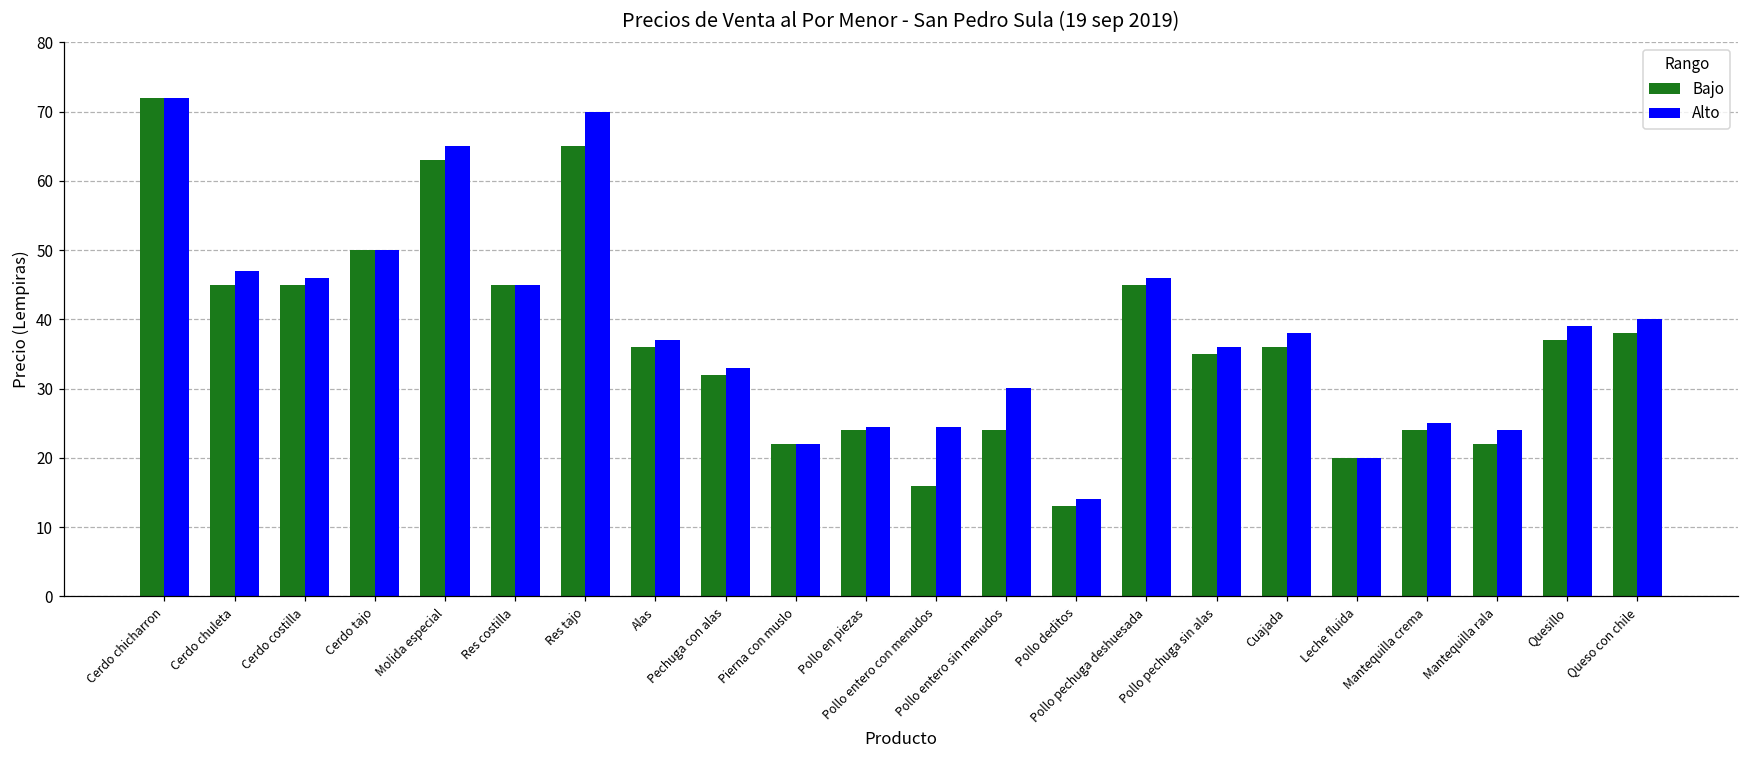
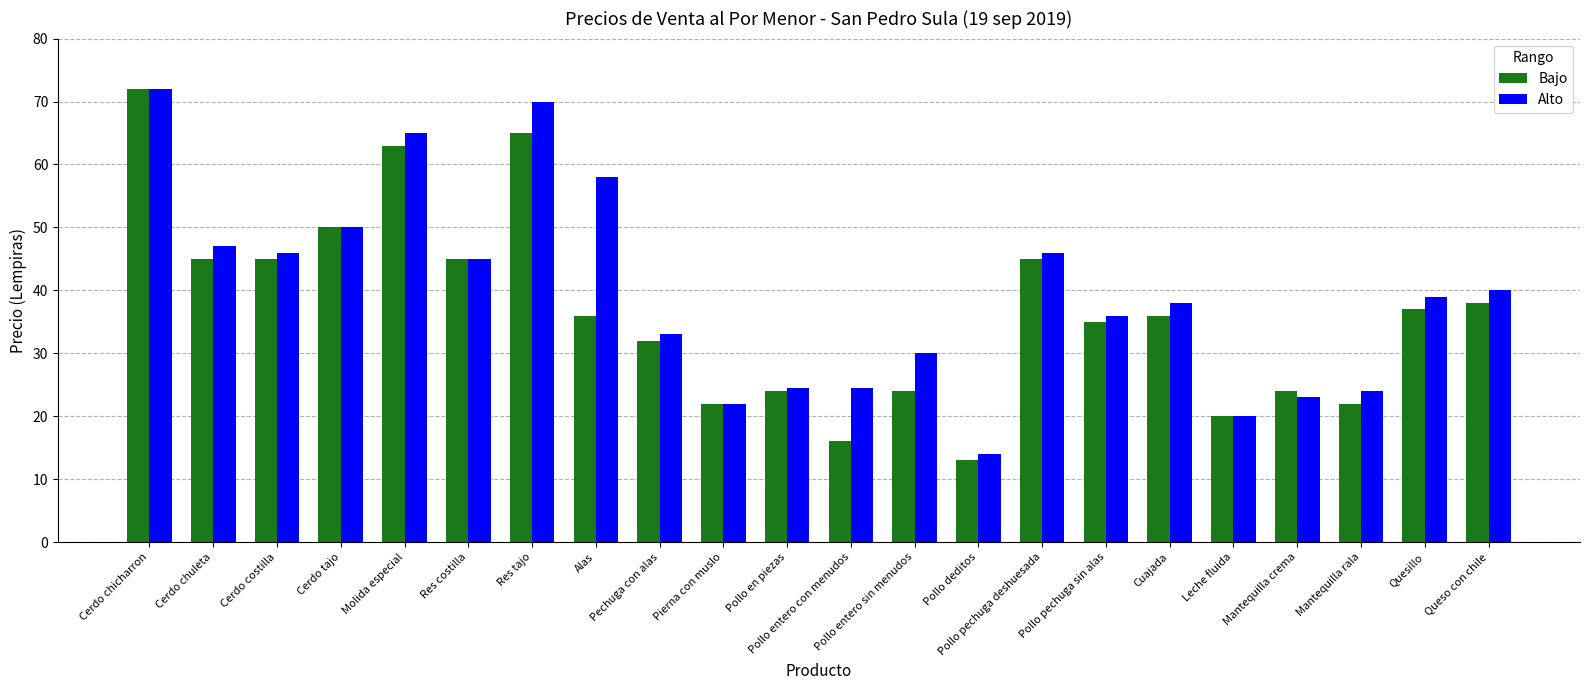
Alto, Alas: 37 -> 58
Alto, Mantequilla crema: 25 -> 23
